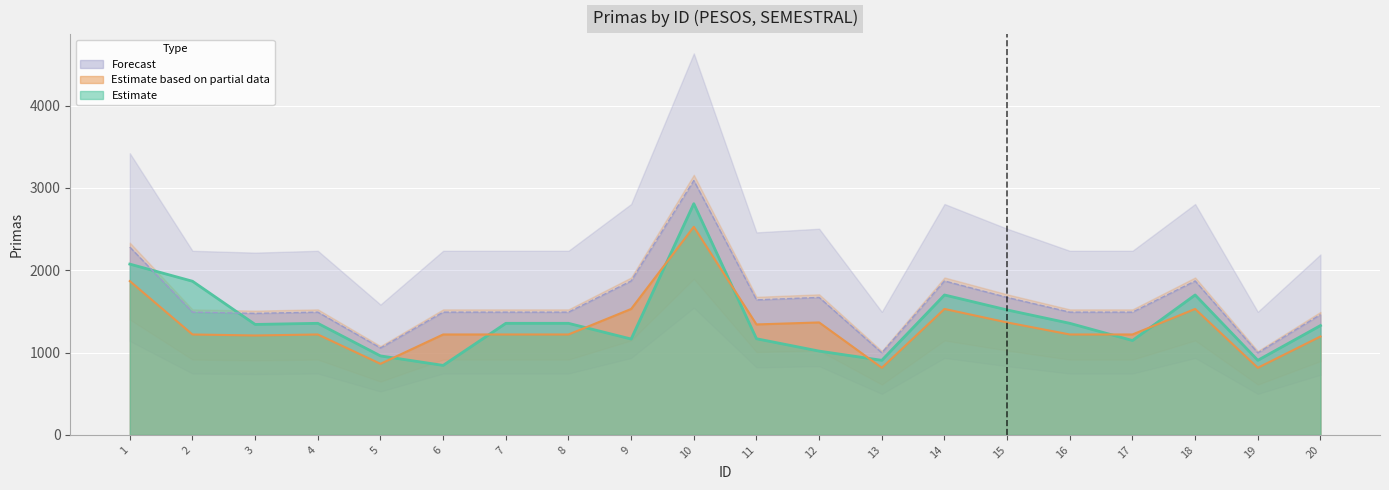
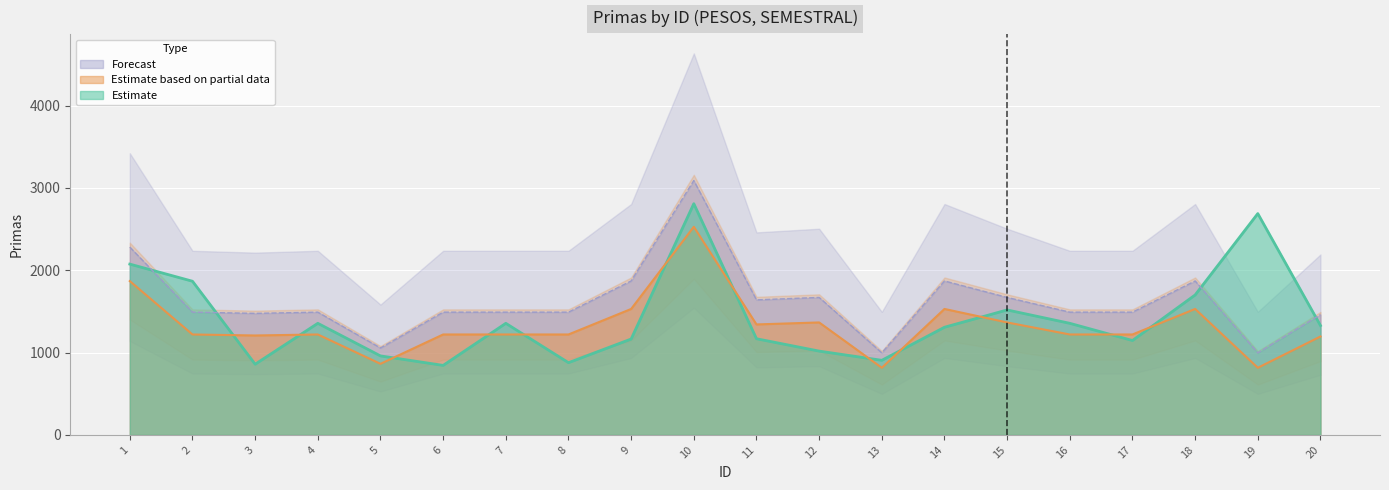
Estimate, 3: 1300 -> 900
Estimate, 8: 1400 -> 900
Estimate, 14: 1700 -> 1300
Estimate, 19: 900 -> 2700
